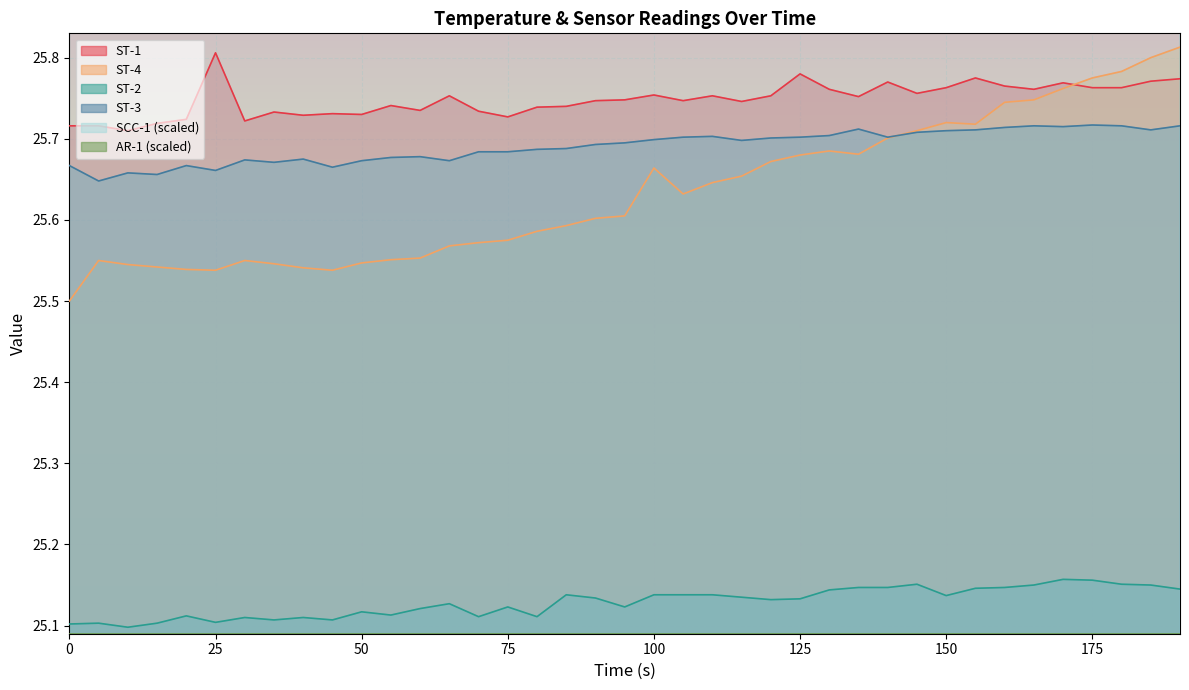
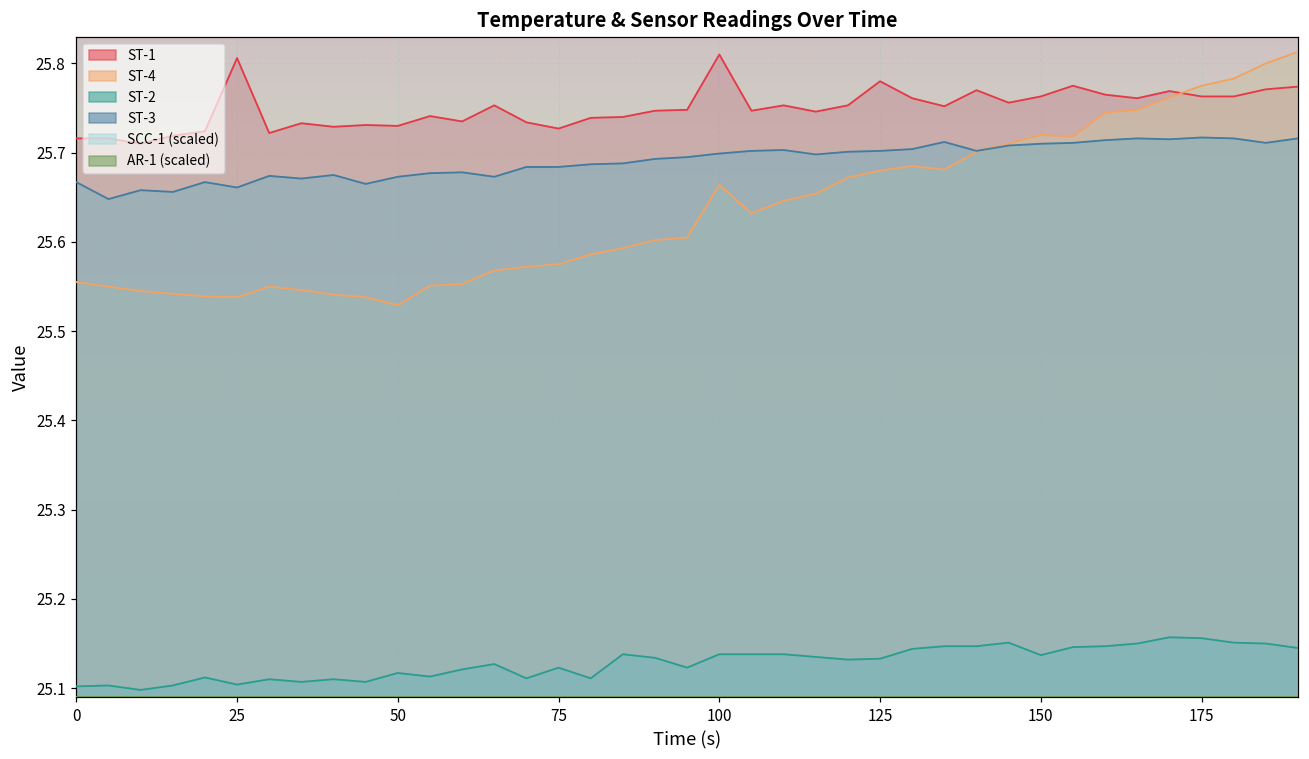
ST-4, 0: 25.50 -> 25.56
ST-4, 50: 25.55 -> 25.53
ST-1, 100: 25.75 -> 25.81
